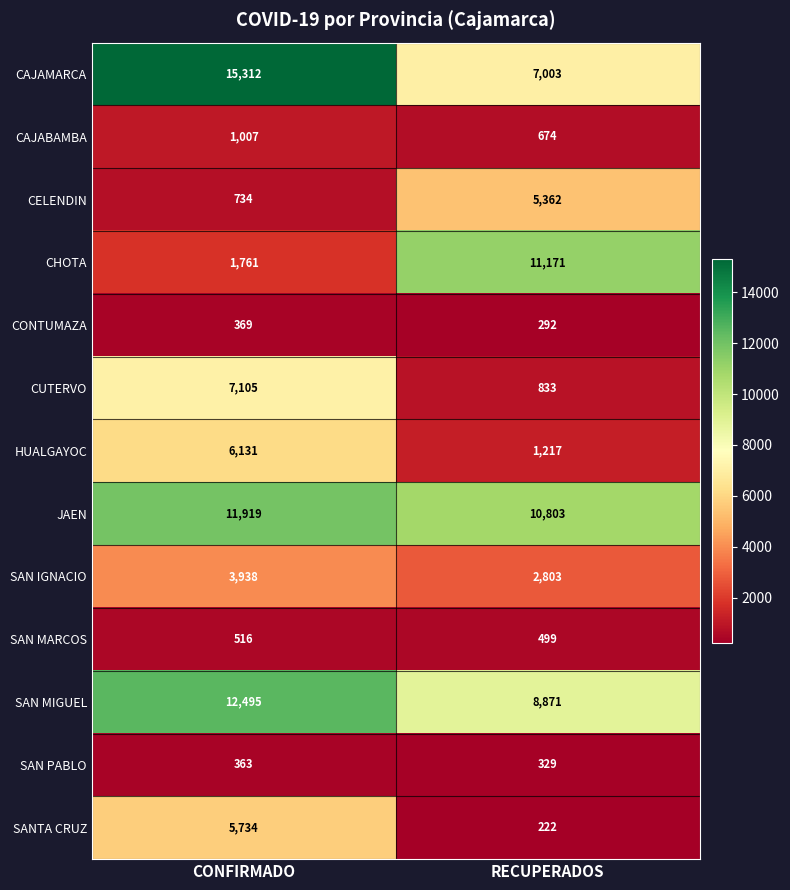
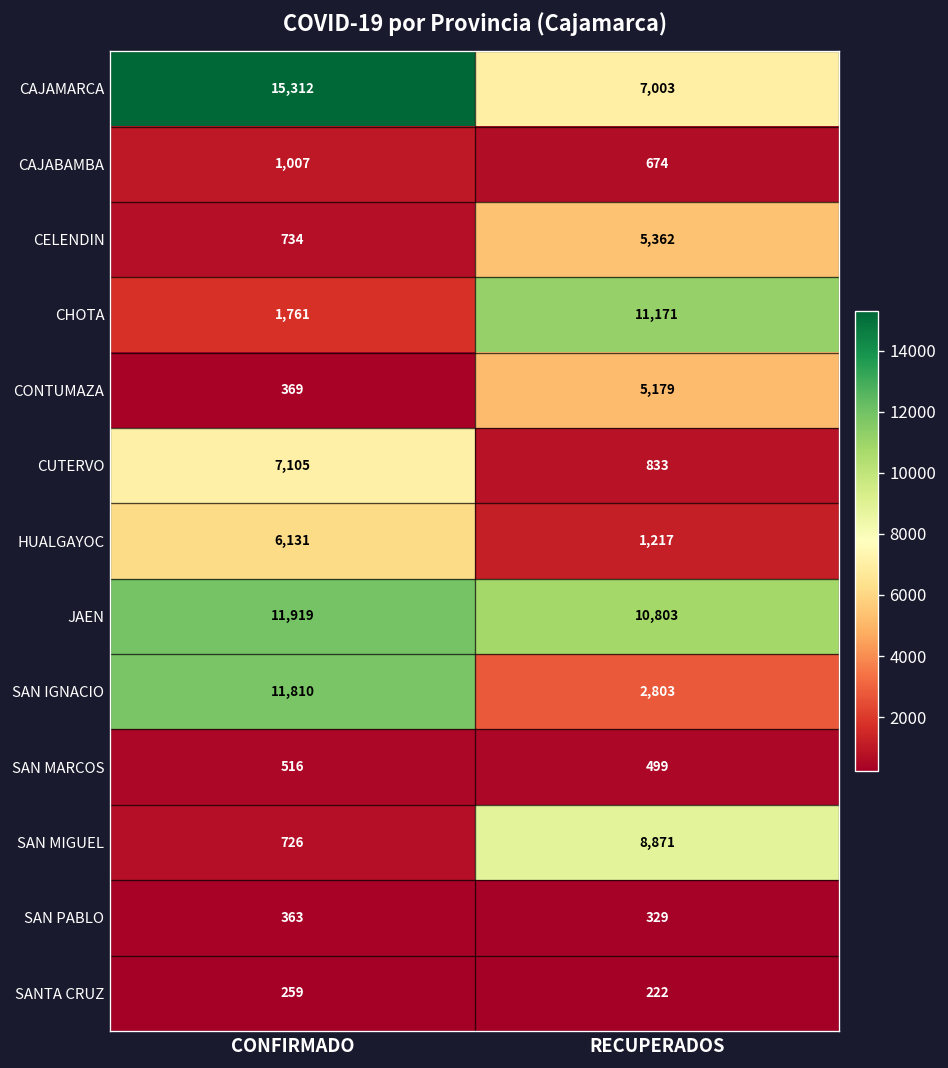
CONTUMAZA, RECUPERADOS: 292 -> 5,179
SAN IGNACIO, CONFIRMADO: 3,938 -> 11,810
SAN MIGUEL, CONFIRMADO: 12,495 -> 726
SANTA CRUZ, CONFIRMADO: 5,734 -> 259
